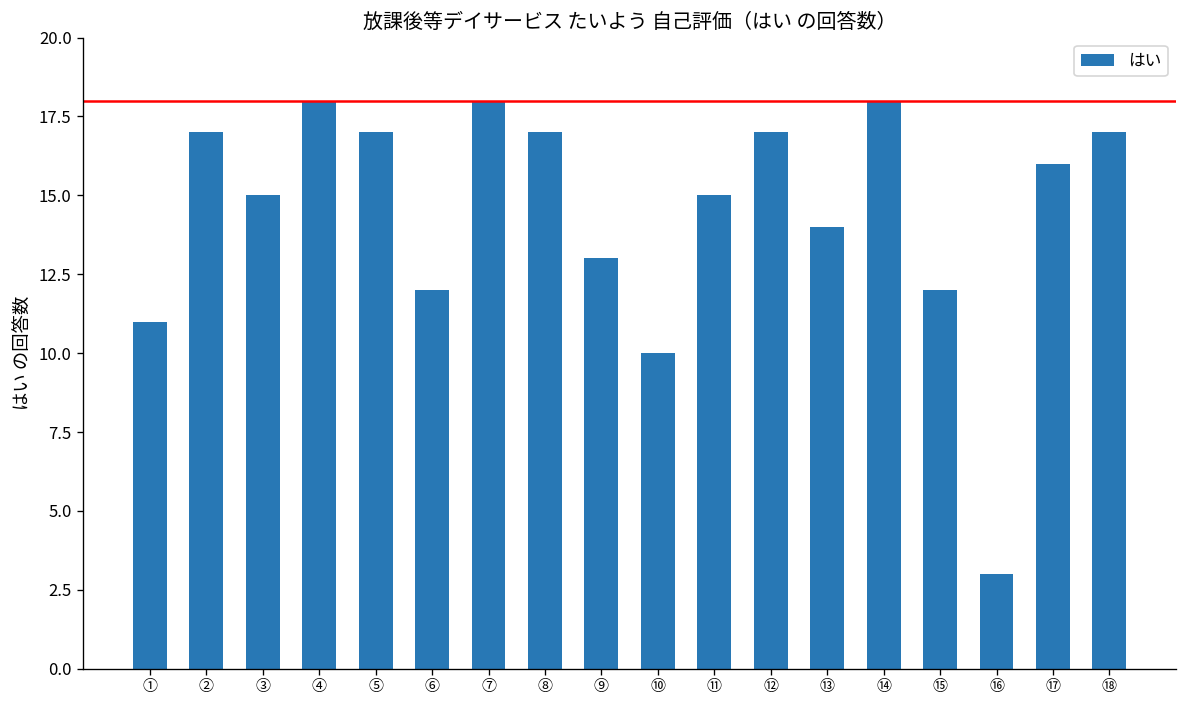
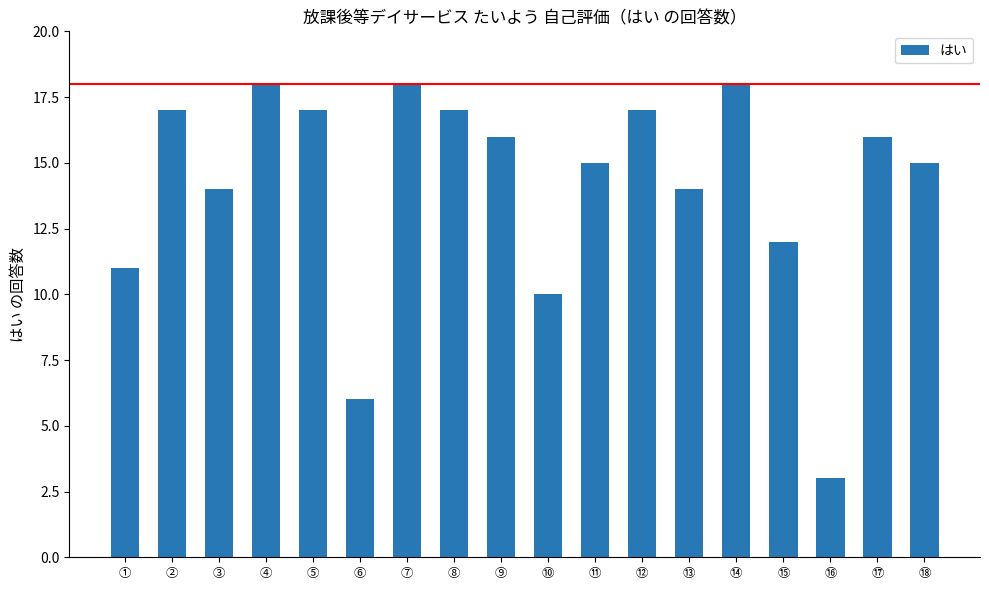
③: 15 -> 14
⑥: 12 -> 6
⑨: 13 -> 16
⑱: 17 -> 15
